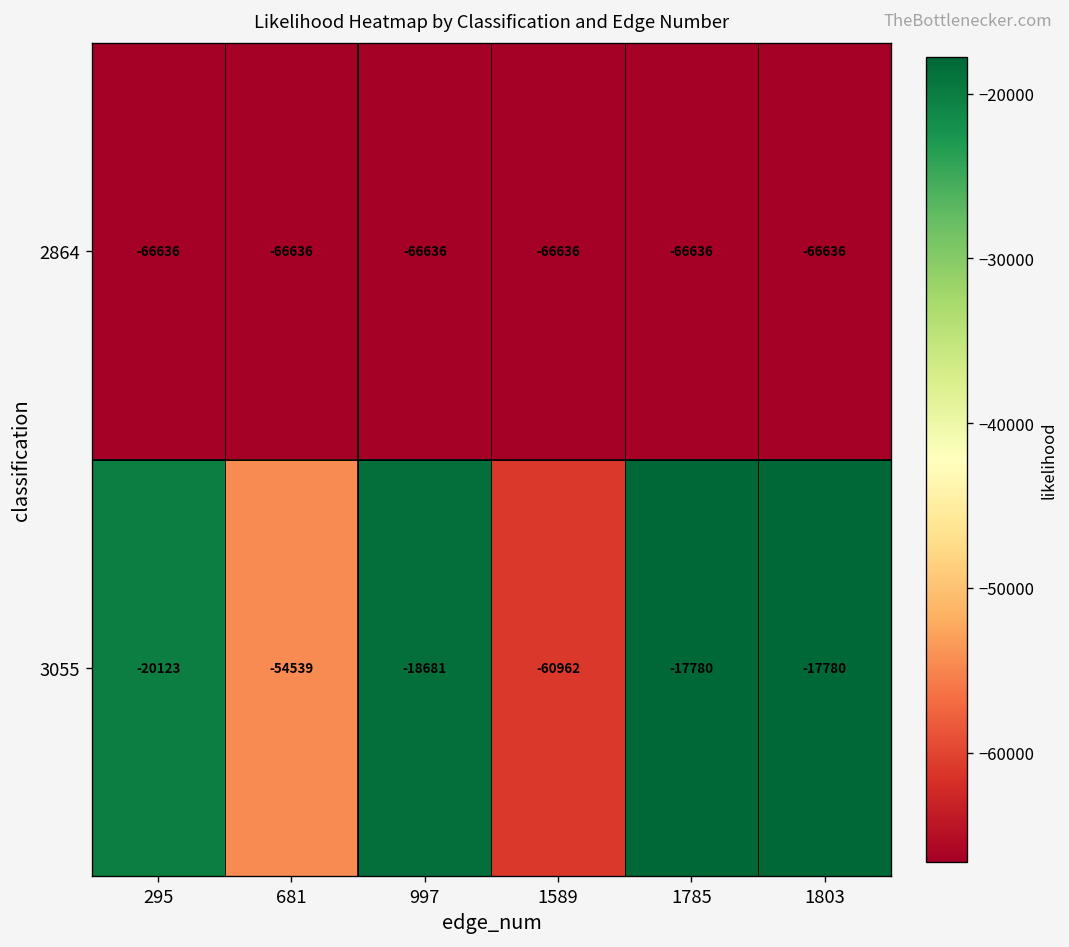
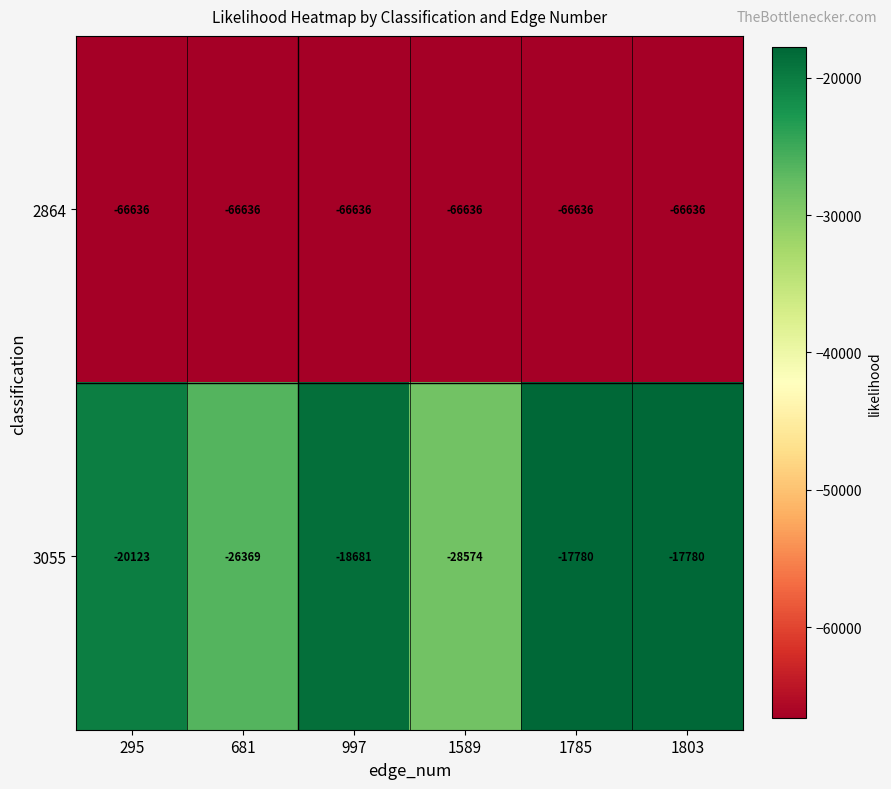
3055, 681: -54539 -> -26369
3055, 1589: -60962 -> -28574
